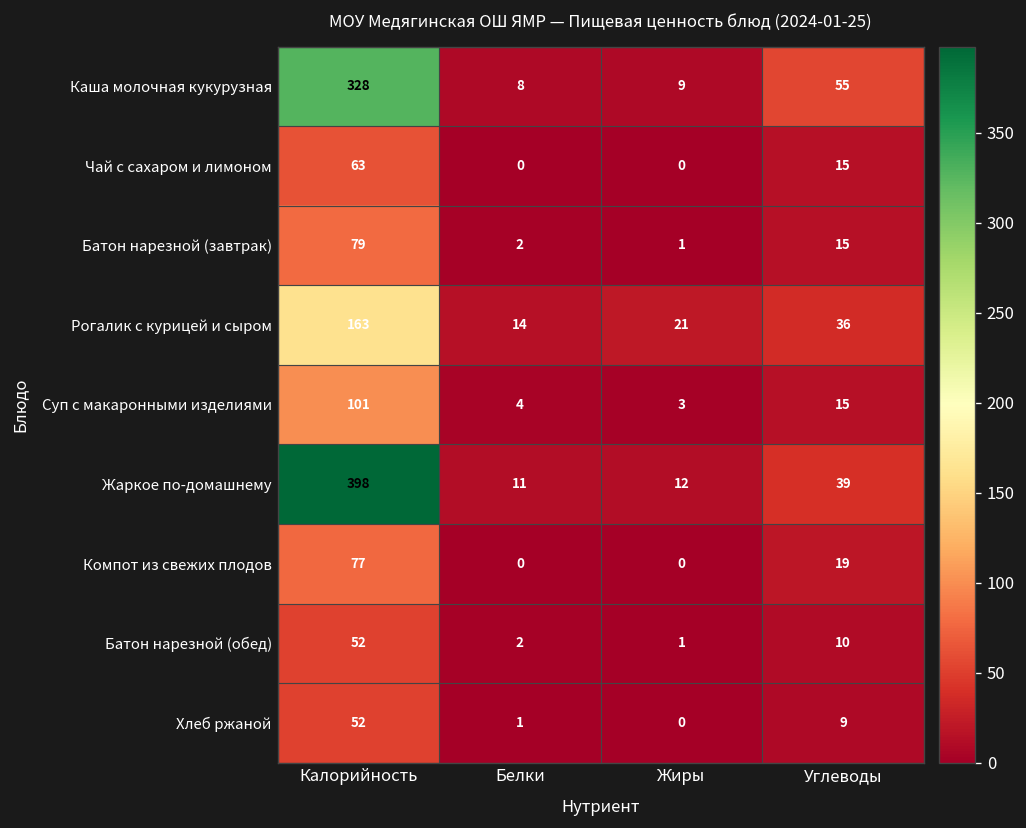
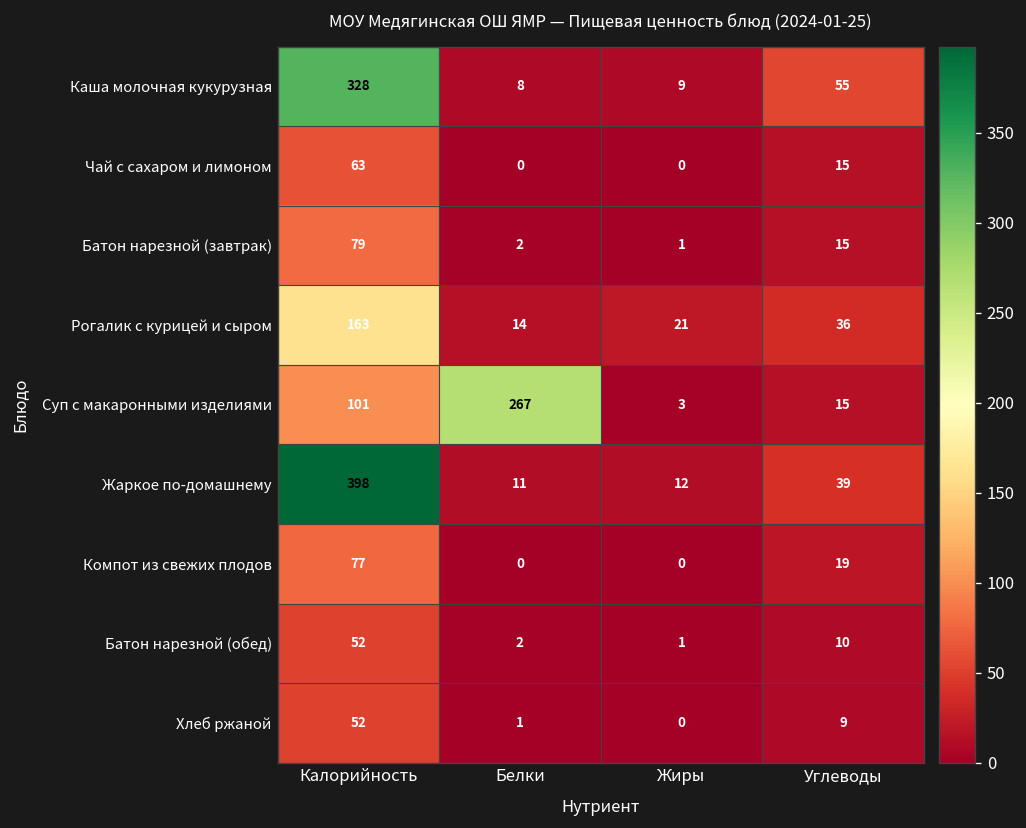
Суп с макаронными изделиями, Белки: 4 -> 267
